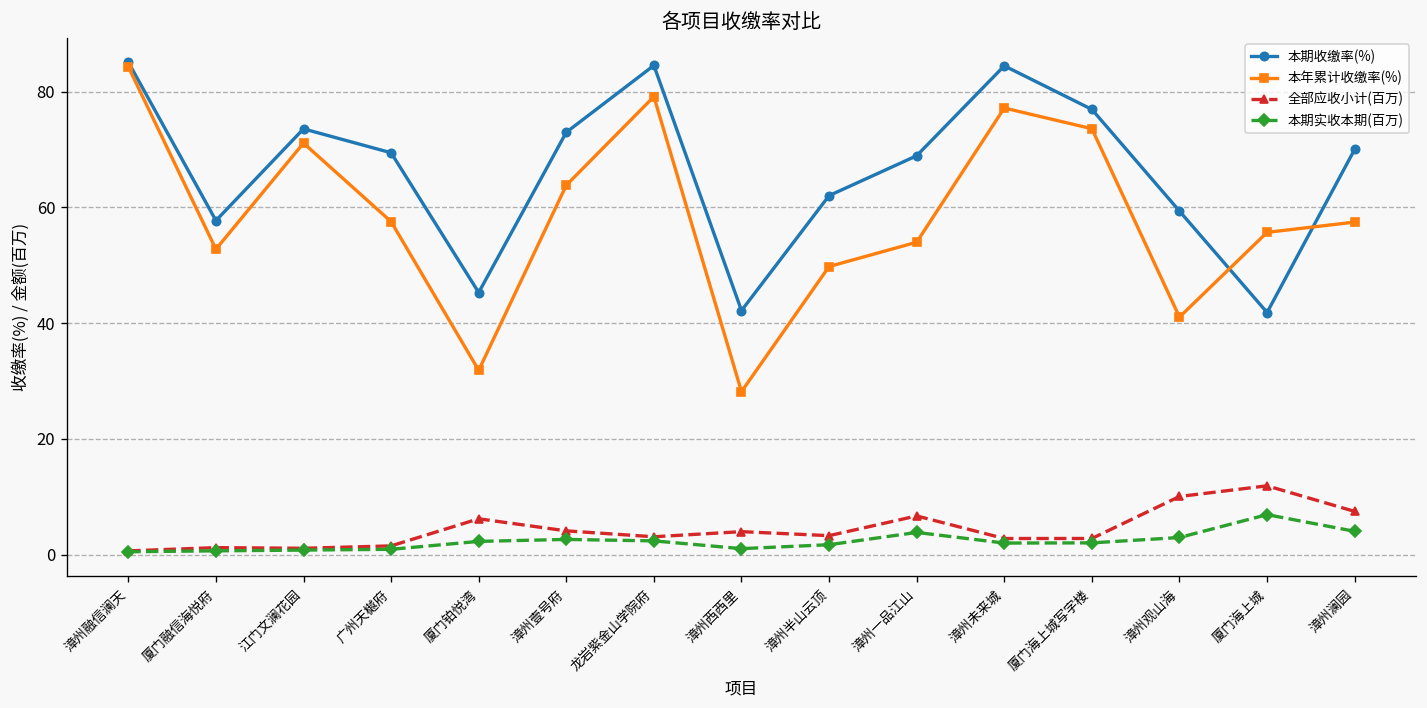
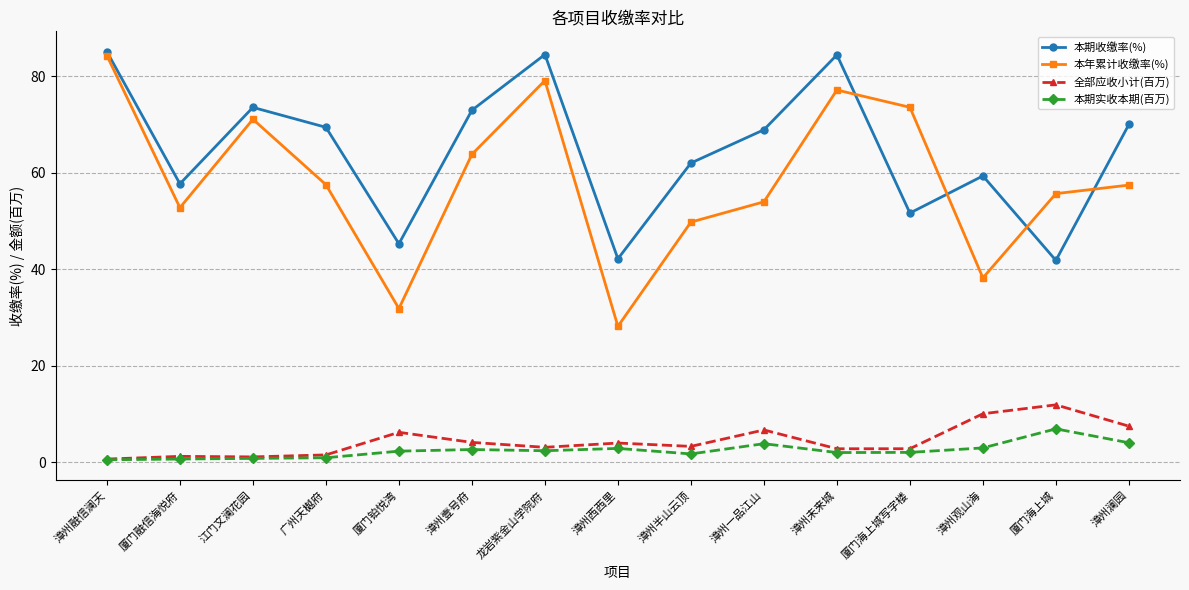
本期实收本期(百万), 漳州西西里: 1 -> 3
本期收缴率(%), 厦门海上城写字楼: 77 -> 52
本年累计收缴率(%), 漳州观山海: 41 -> 38
